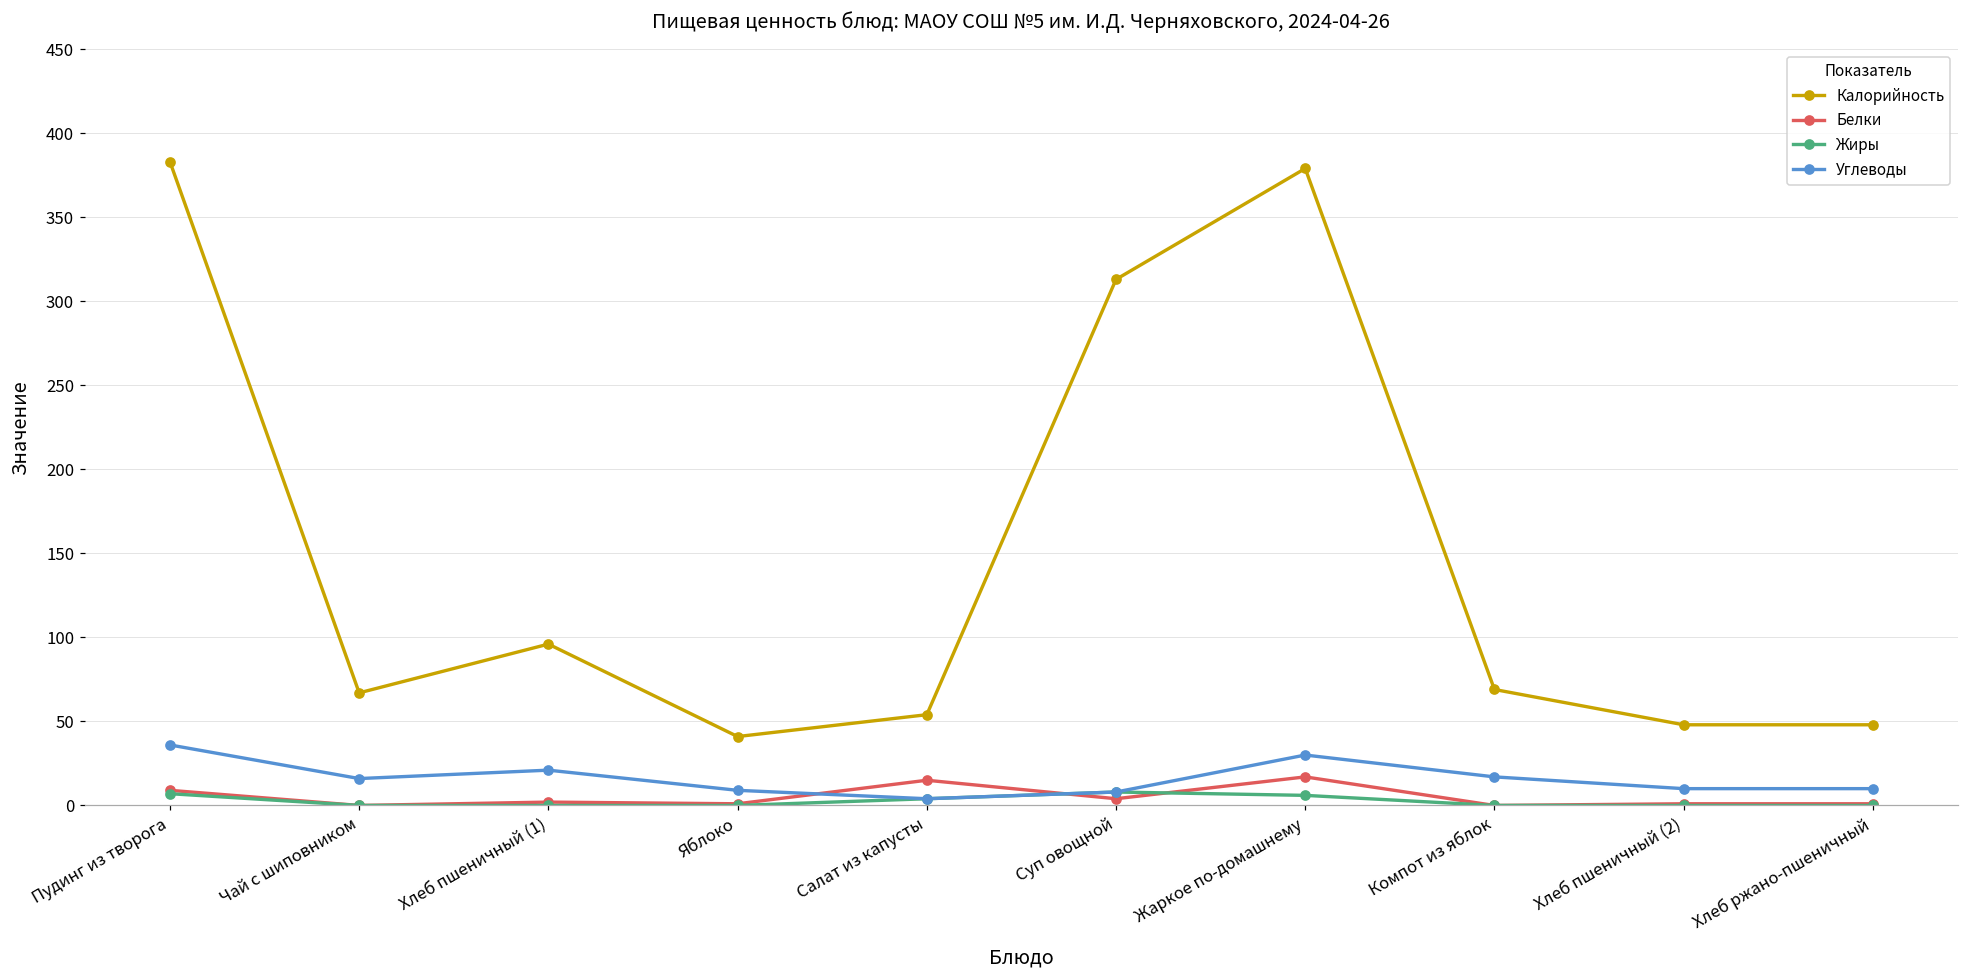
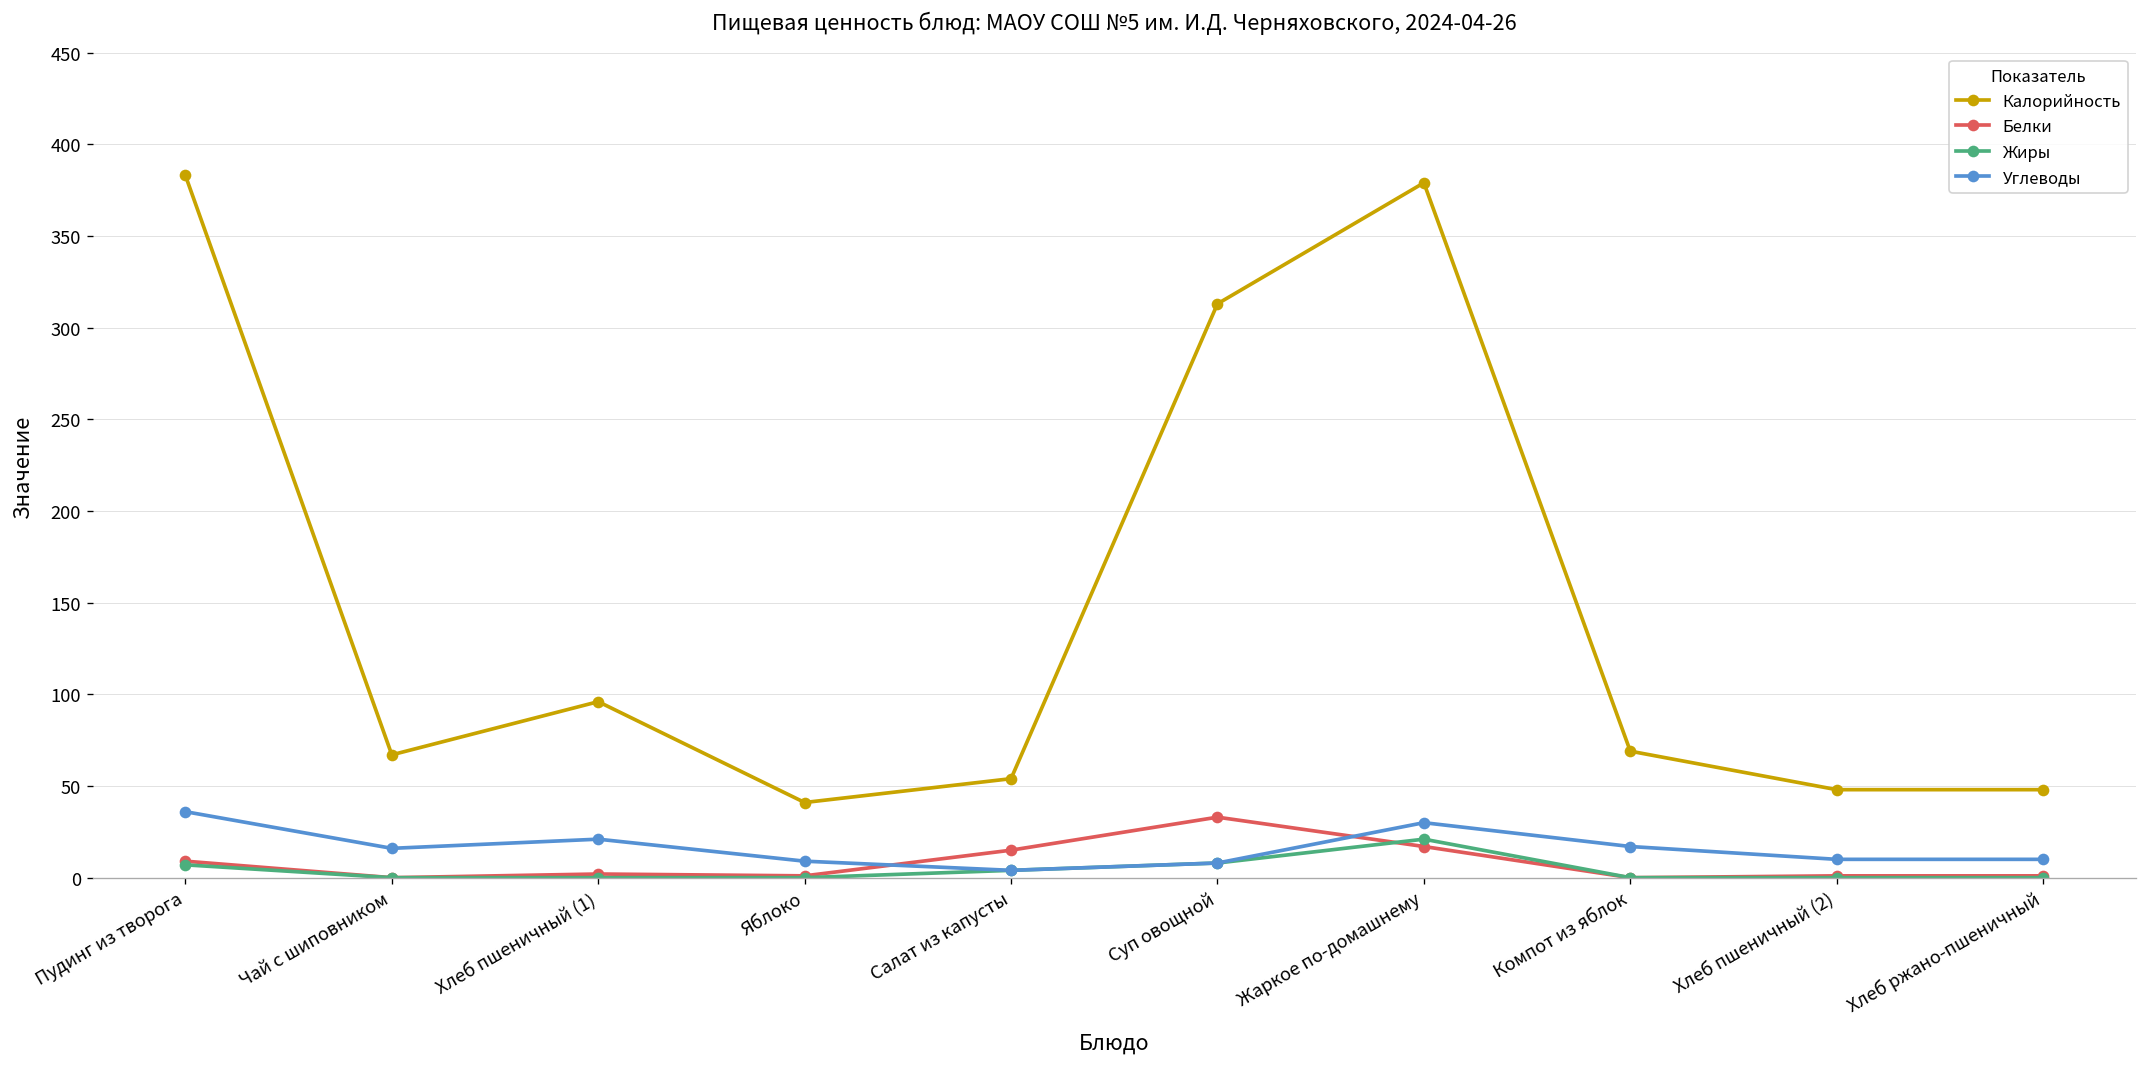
Белки, Суп овощной: 4 -> 33
Жиры, Жаркое по-домашнему: 6 -> 21
